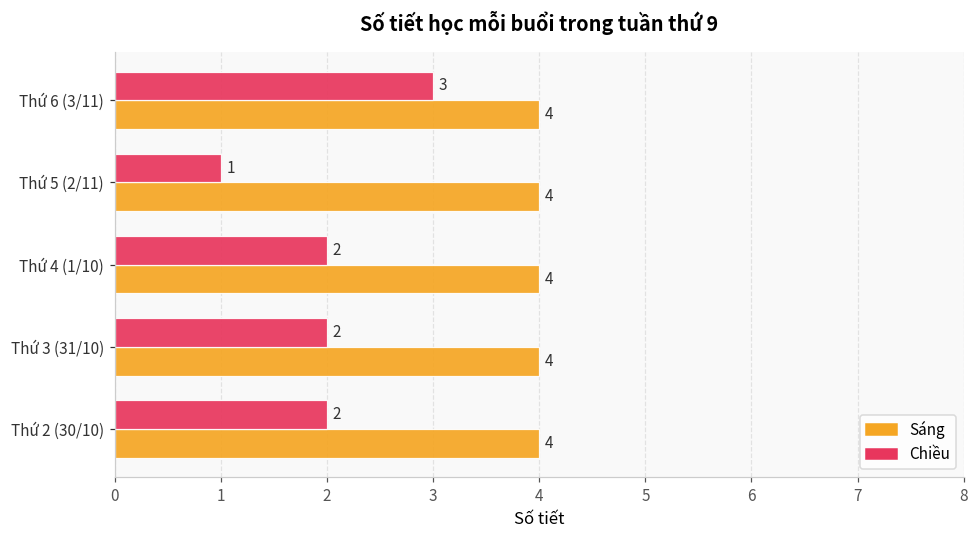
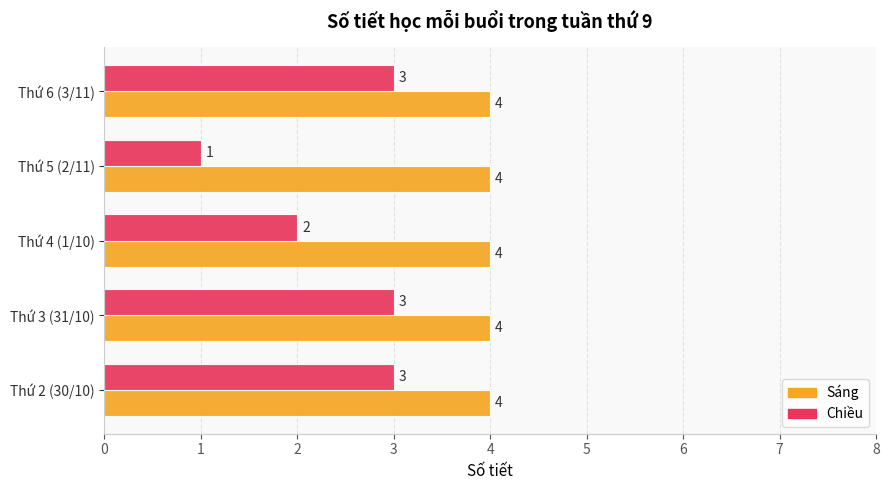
Chiều, Thứ 3 (31/10): 2 -> 3
Chiều, Thứ 2 (30/10): 2 -> 3
